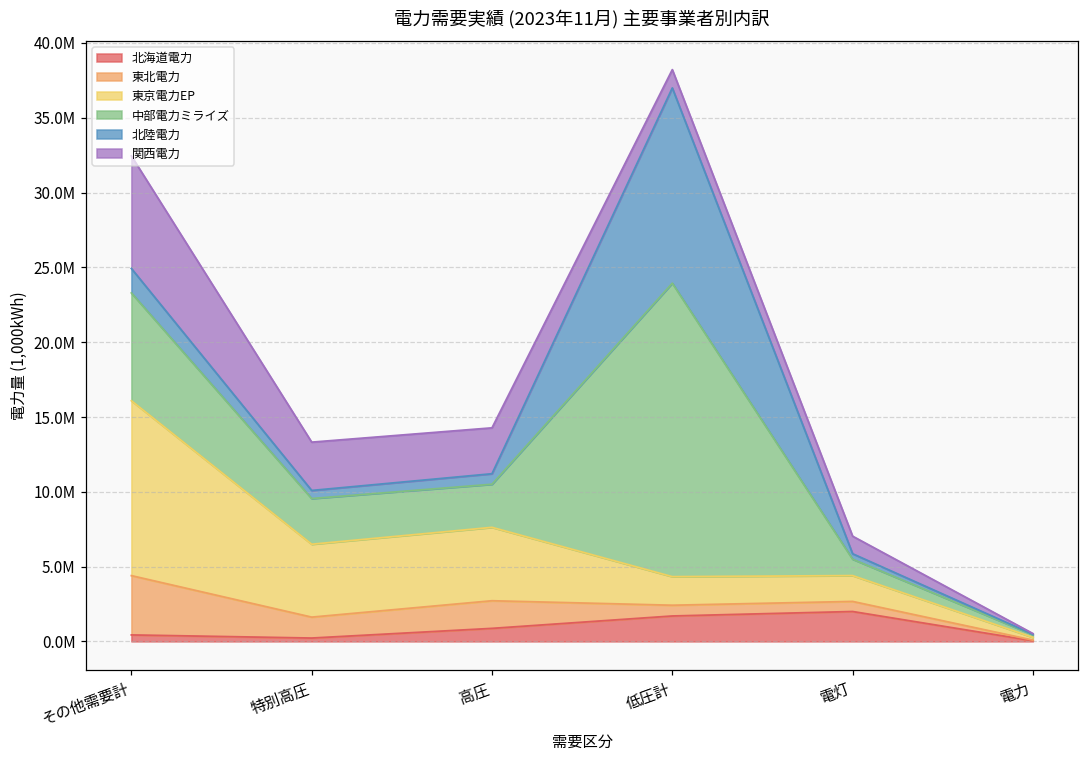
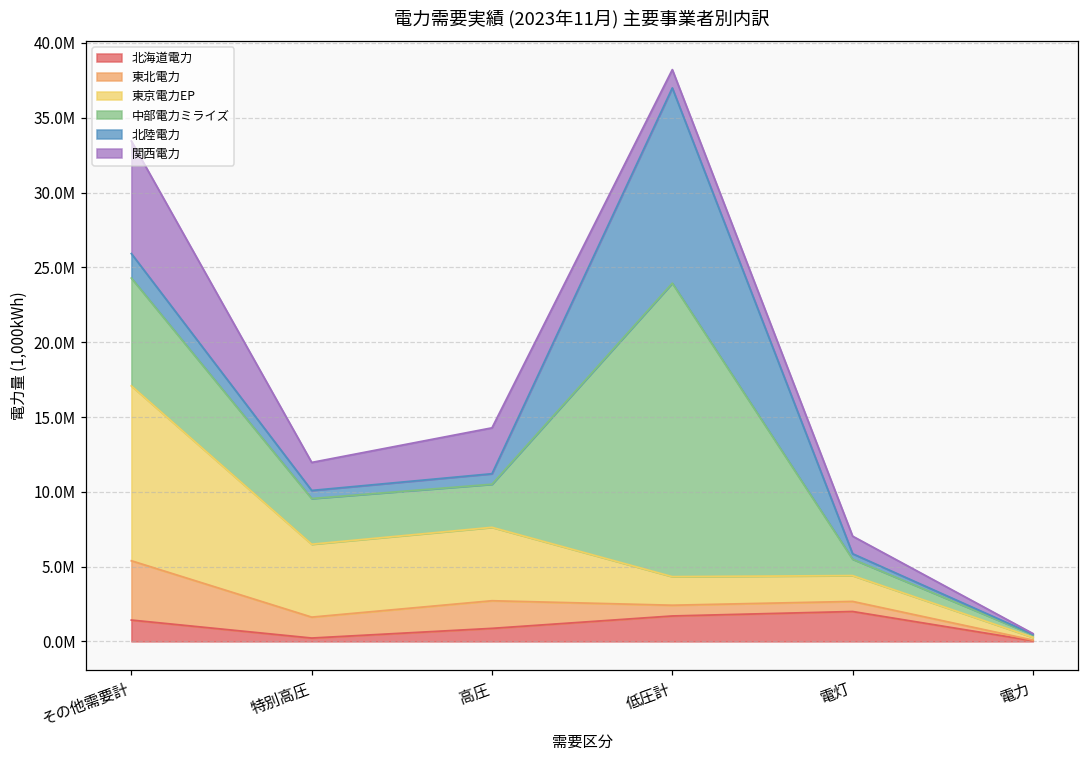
北海道電力, その他需要計: 400000 -> 1400000
関西電力, 特別高圧: 3200000 -> 1900000
